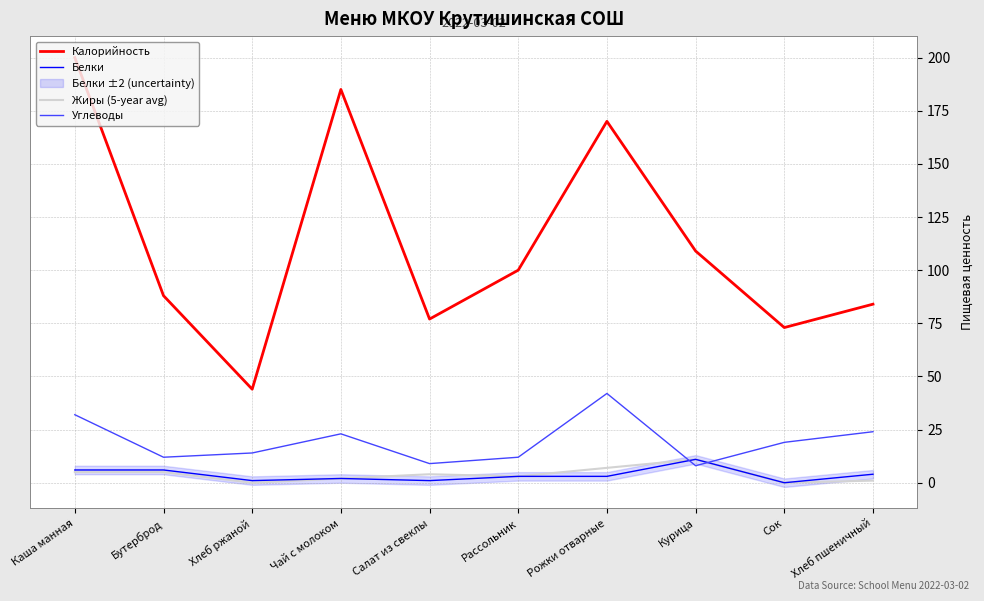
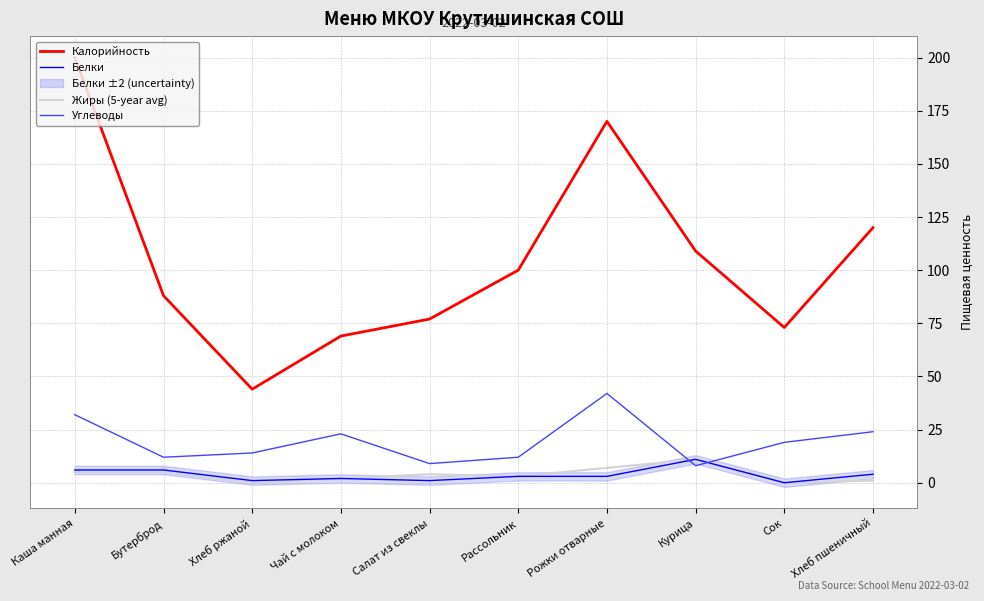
Калорийность, Чай с молоком: 185 -> 69
Калорийность, Хлеб пшеничный: 84 -> 120
